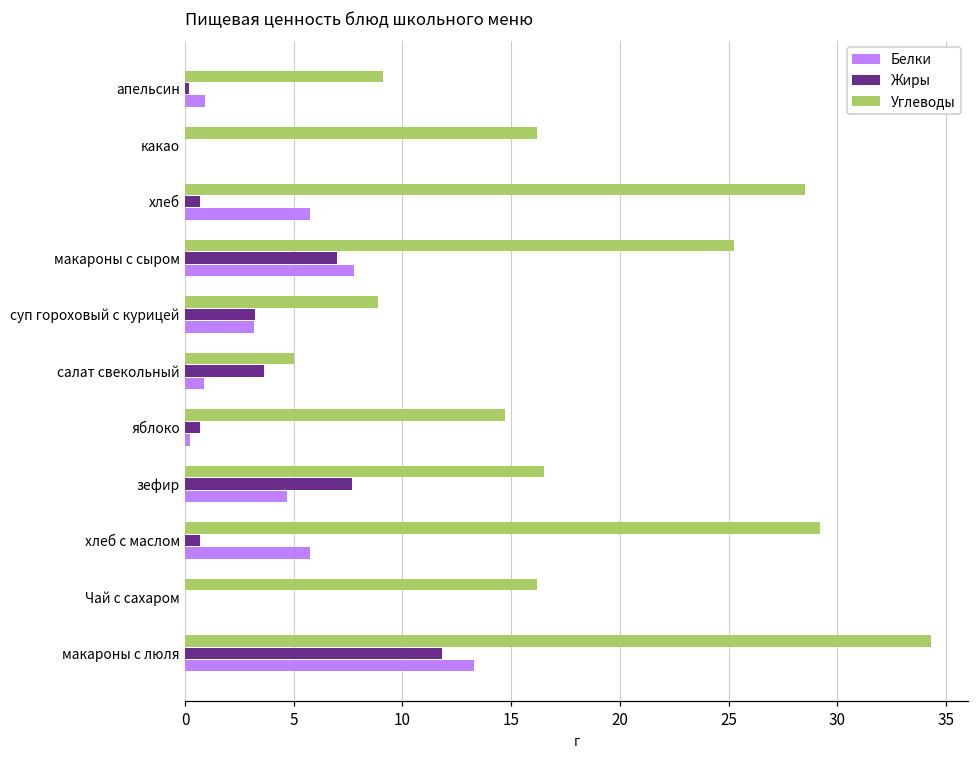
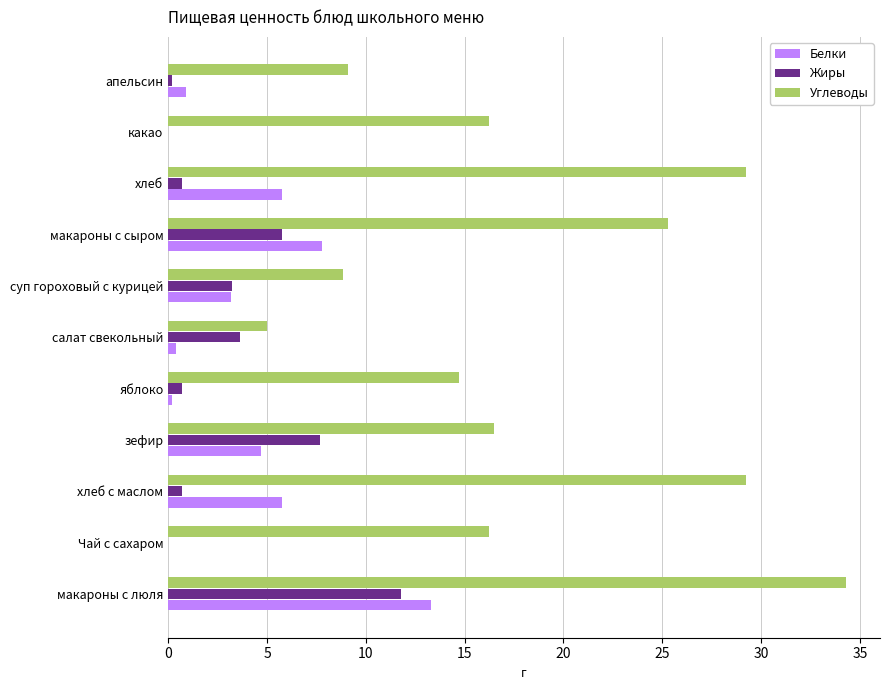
Углеводы, хлеб: 28.5 -> 29.2
Жиры, макароны с сыром: 7.0 -> 5.8
Белки, салат свекольный: 0.9 -> 0.4
